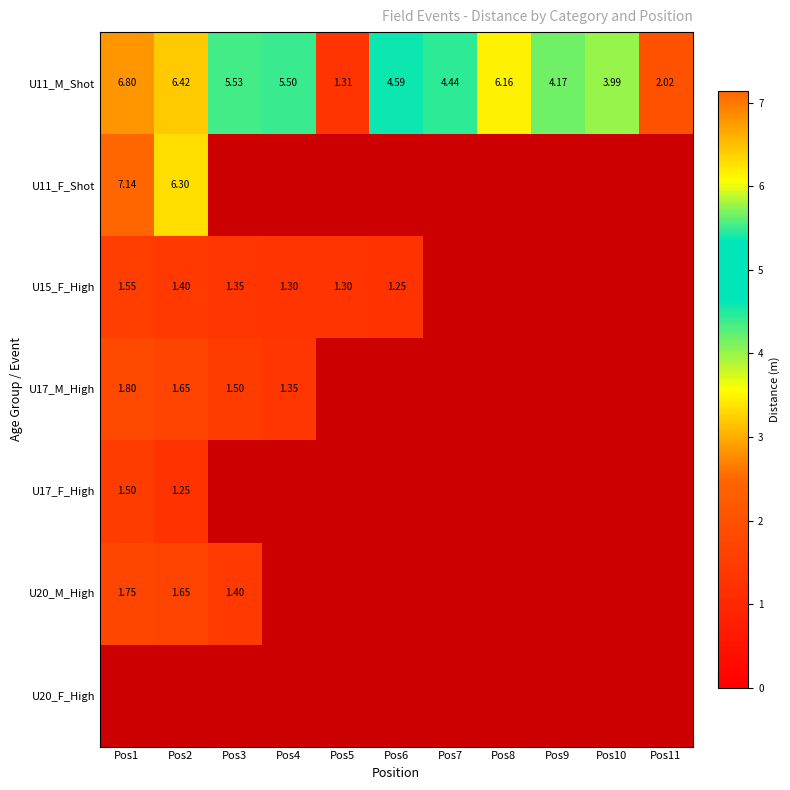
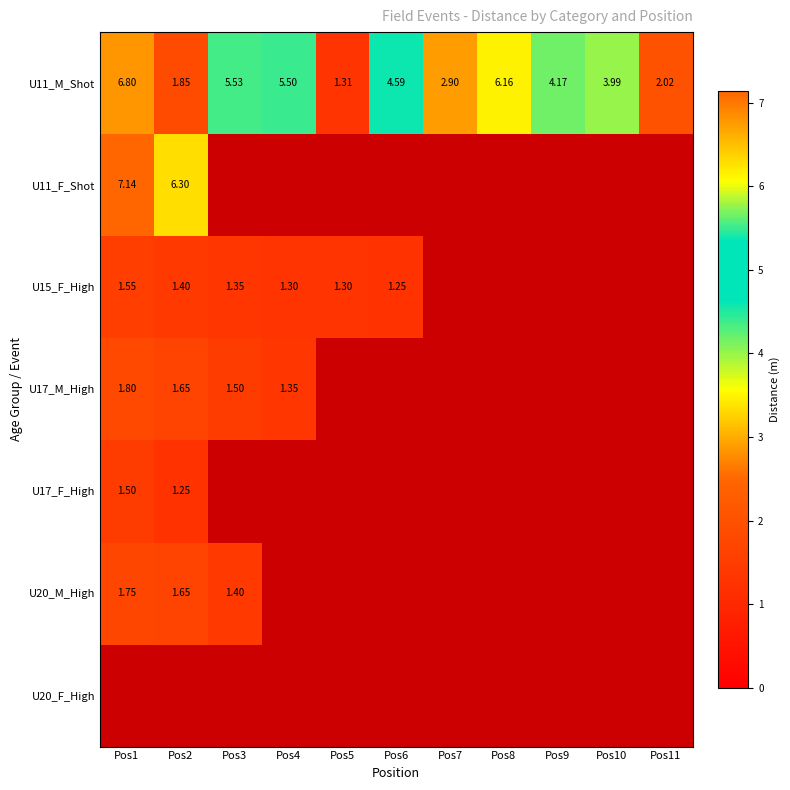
U11_M_Shot, Pos2: 6.42 -> 1.85
U11_M_Shot, Pos7: 4.44 -> 2.90
